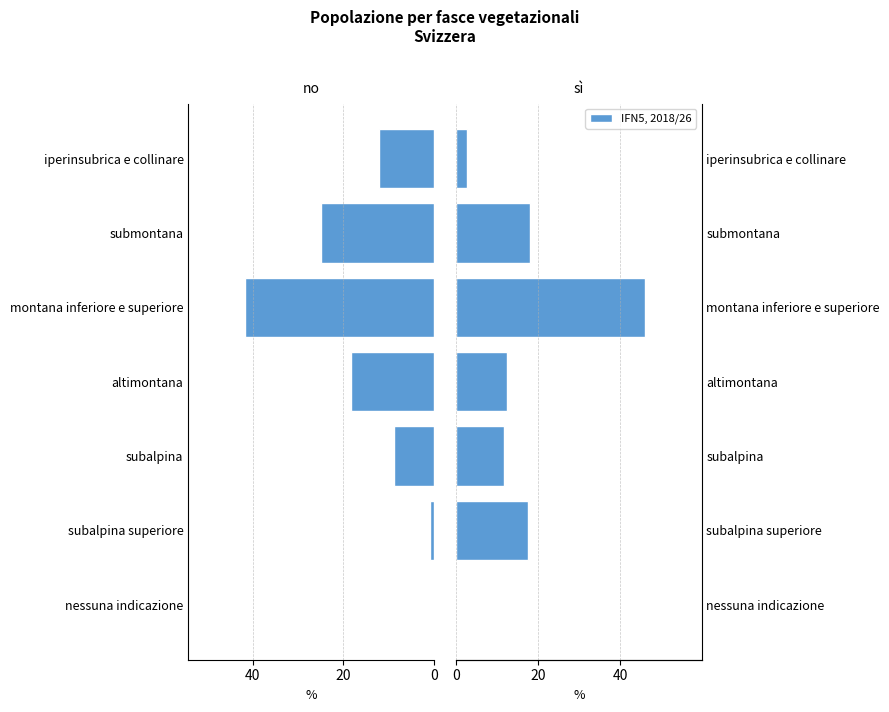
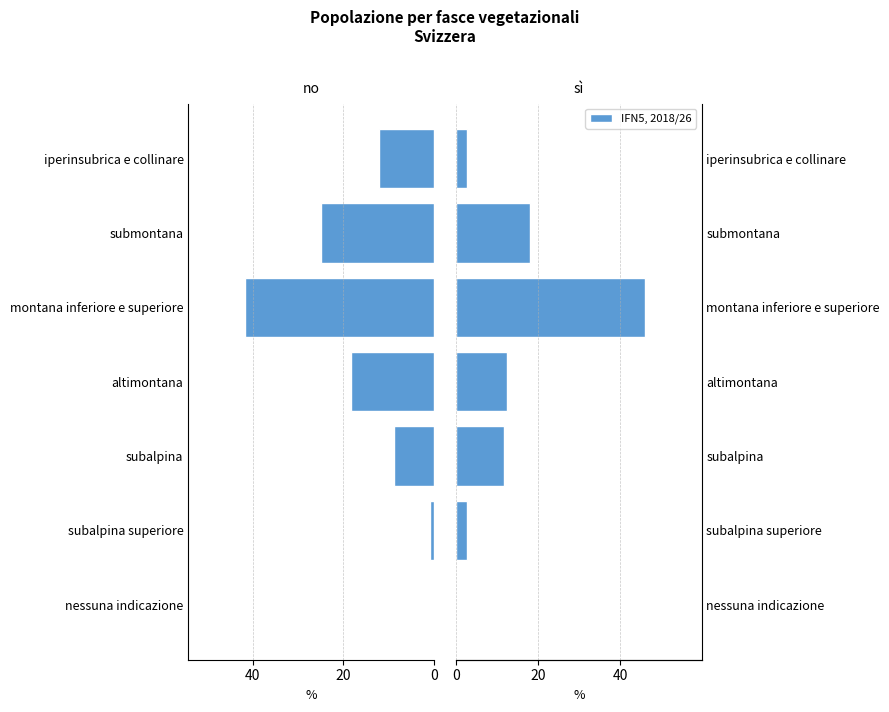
sì, subalpina superiore: 17 -> 3
